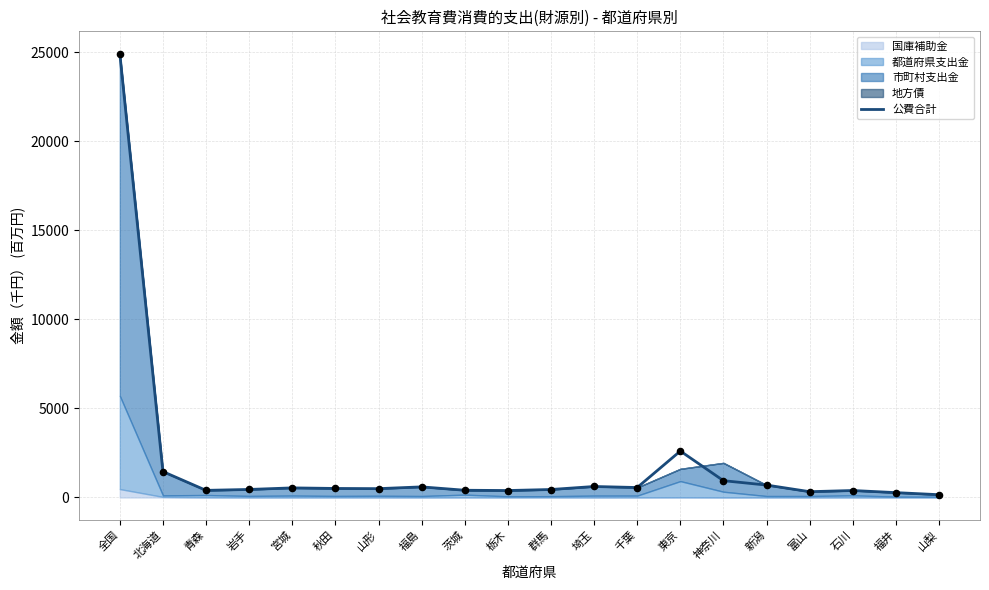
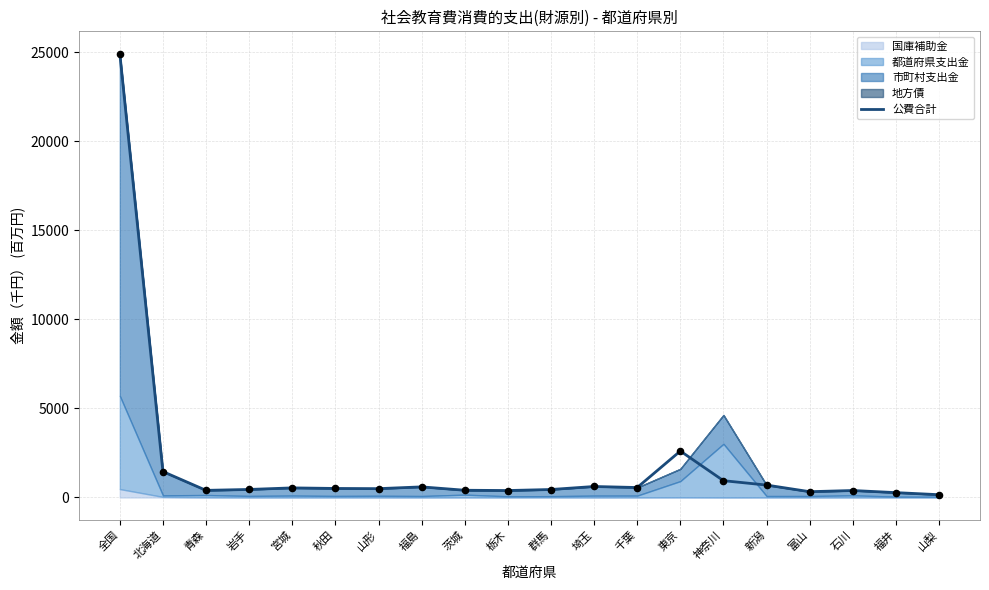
都道府県支出金, 神奈川: 300 -> 3000
